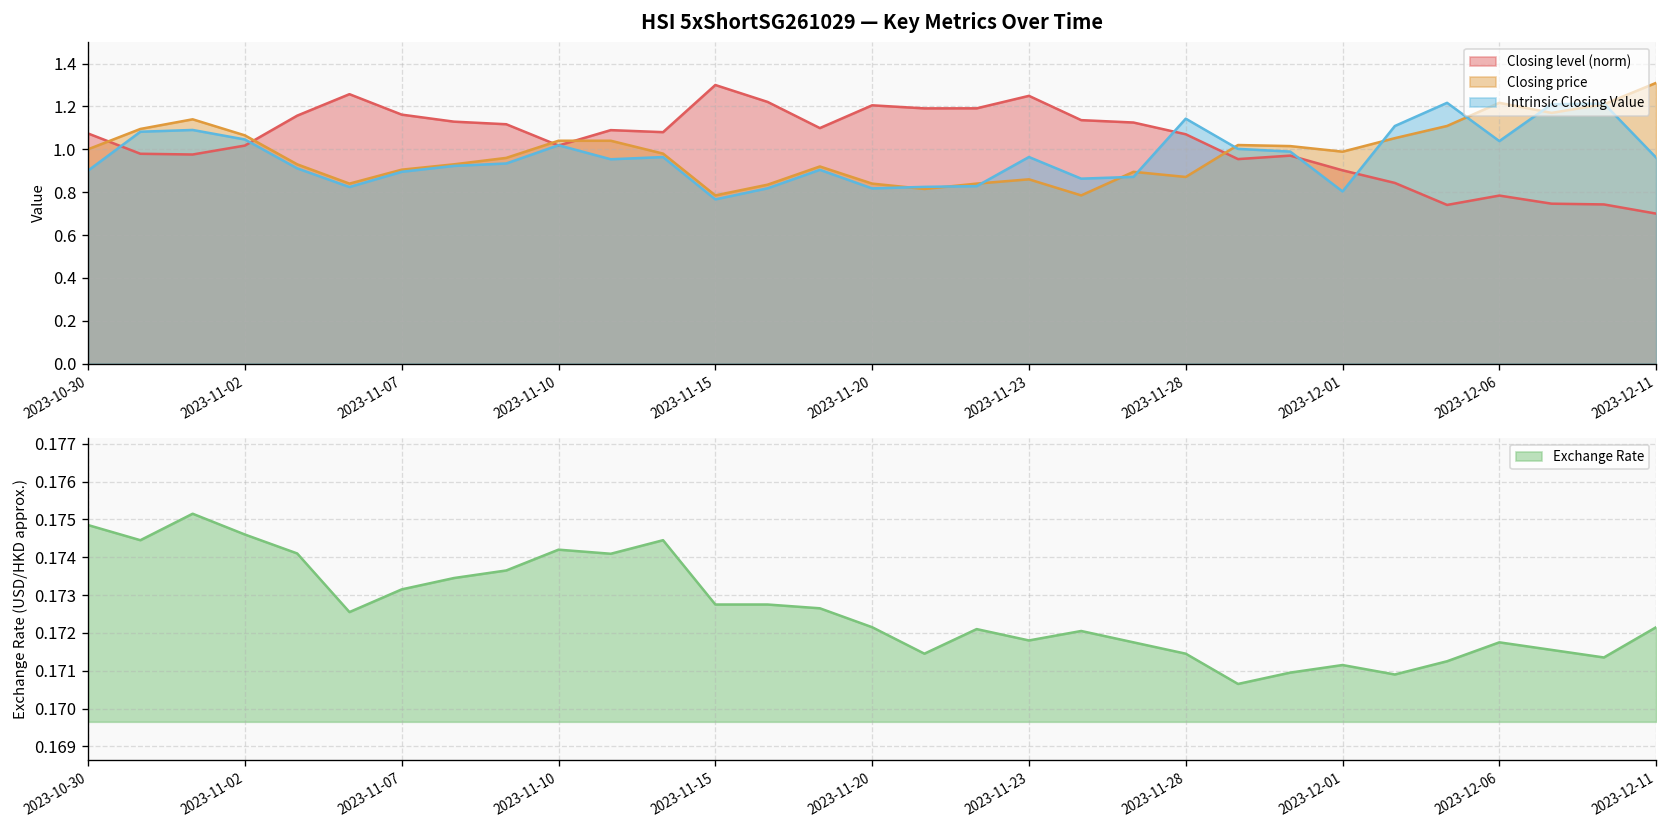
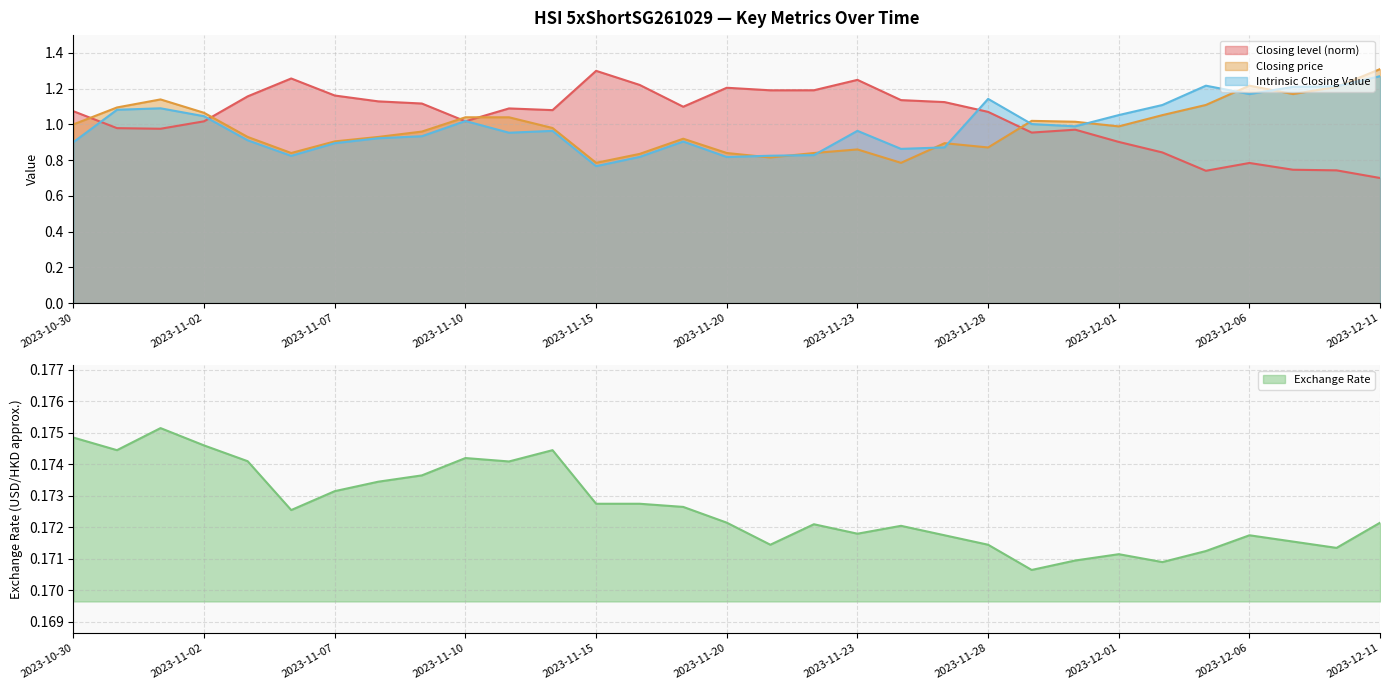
HSI 5xShortSG261029 — Key Metrics Over Time, Intrinsic Closing Value, 2023-12-01: 0.80 -> 1.05
HSI 5xShortSG261029 — Key Metrics Over Time, Intrinsic Closing Value, 2023-12-06: 1.04 -> 1.17
HSI 5xShortSG261029 — Key Metrics Over Time, Intrinsic Closing Value, 2023-12-11: 0.96 -> 1.27
